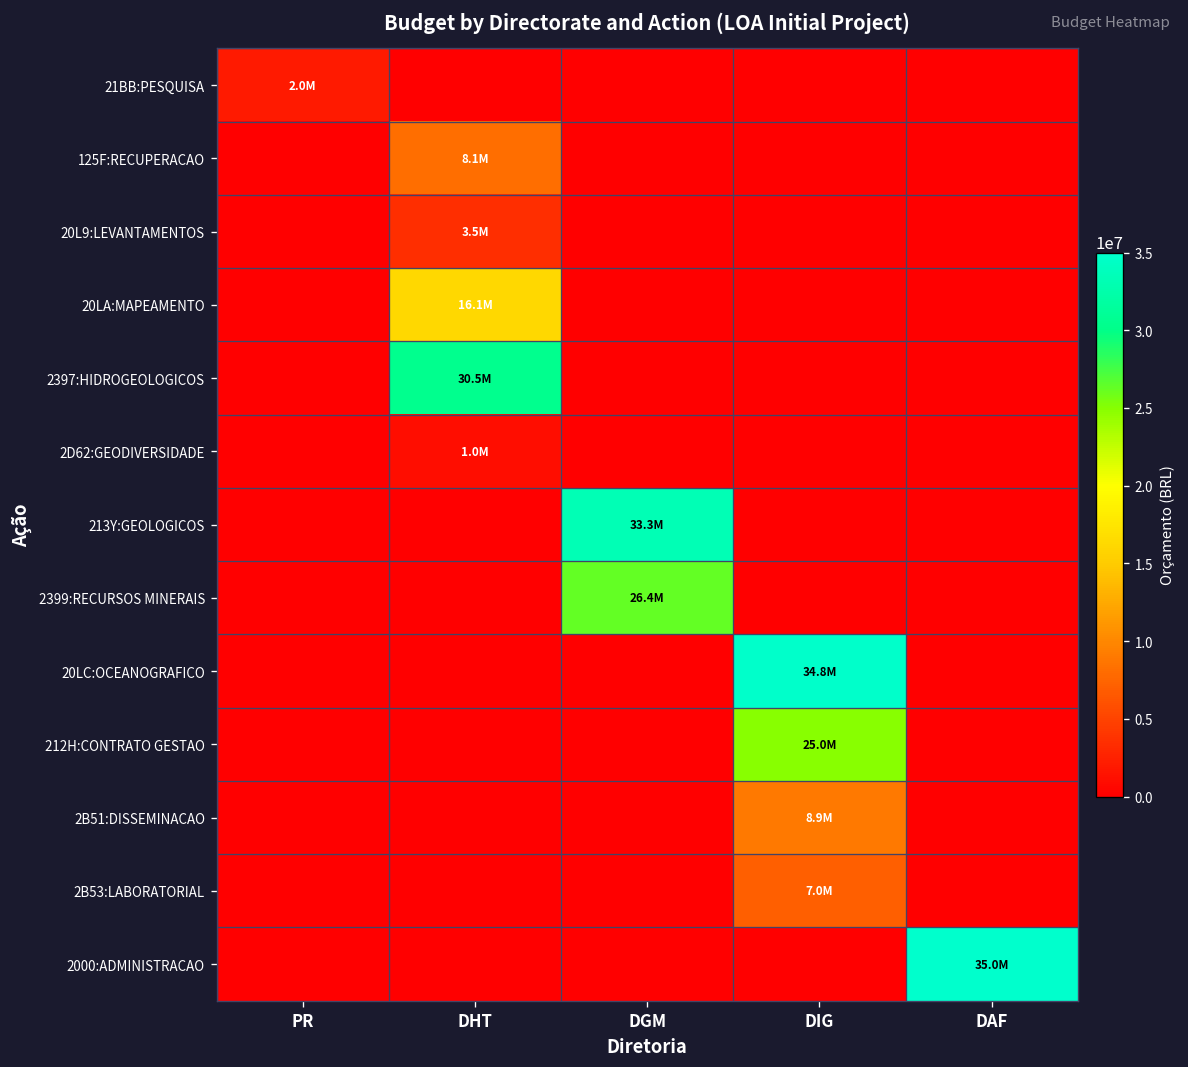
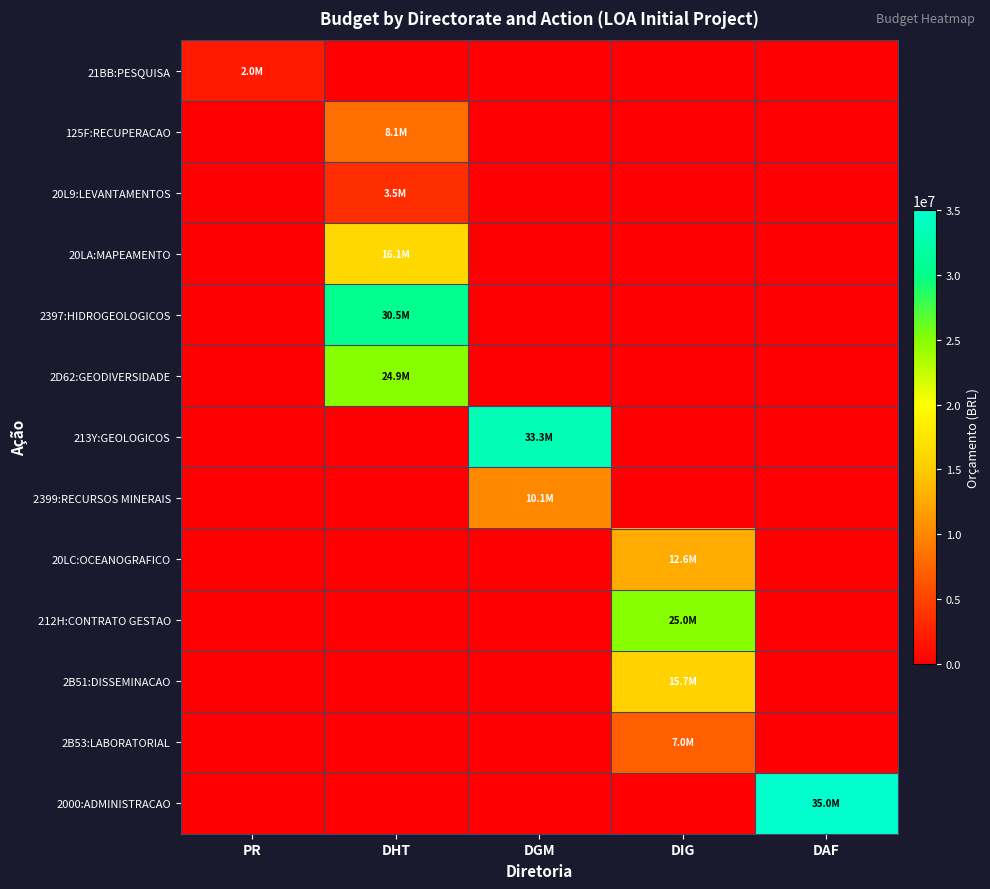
2D62:GEODIVERSIDADE, DHT: 1.0M -> 24.9M
2399:RECURSOS MINERAIS, DGM: 26.4M -> 10.1M
20LC:OCEANOGRAFICO, DIG: 34.8M -> 12.6M
2B51:DISSEMINACAO, DIG: 8.9M -> 15.7M
